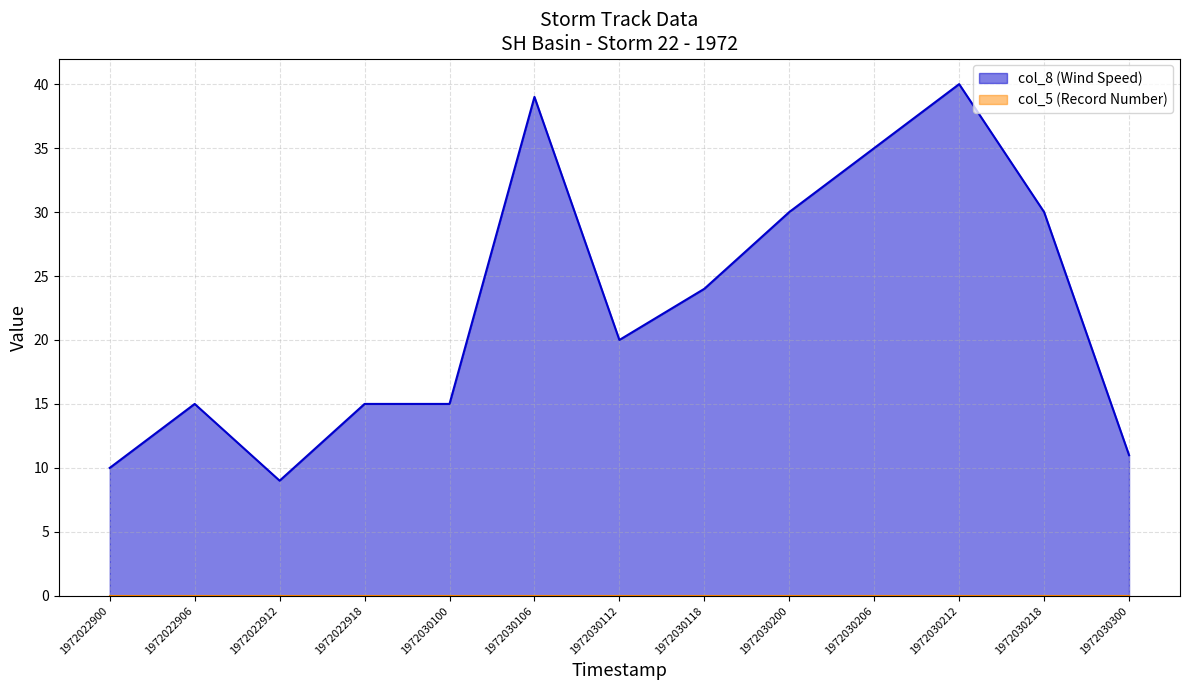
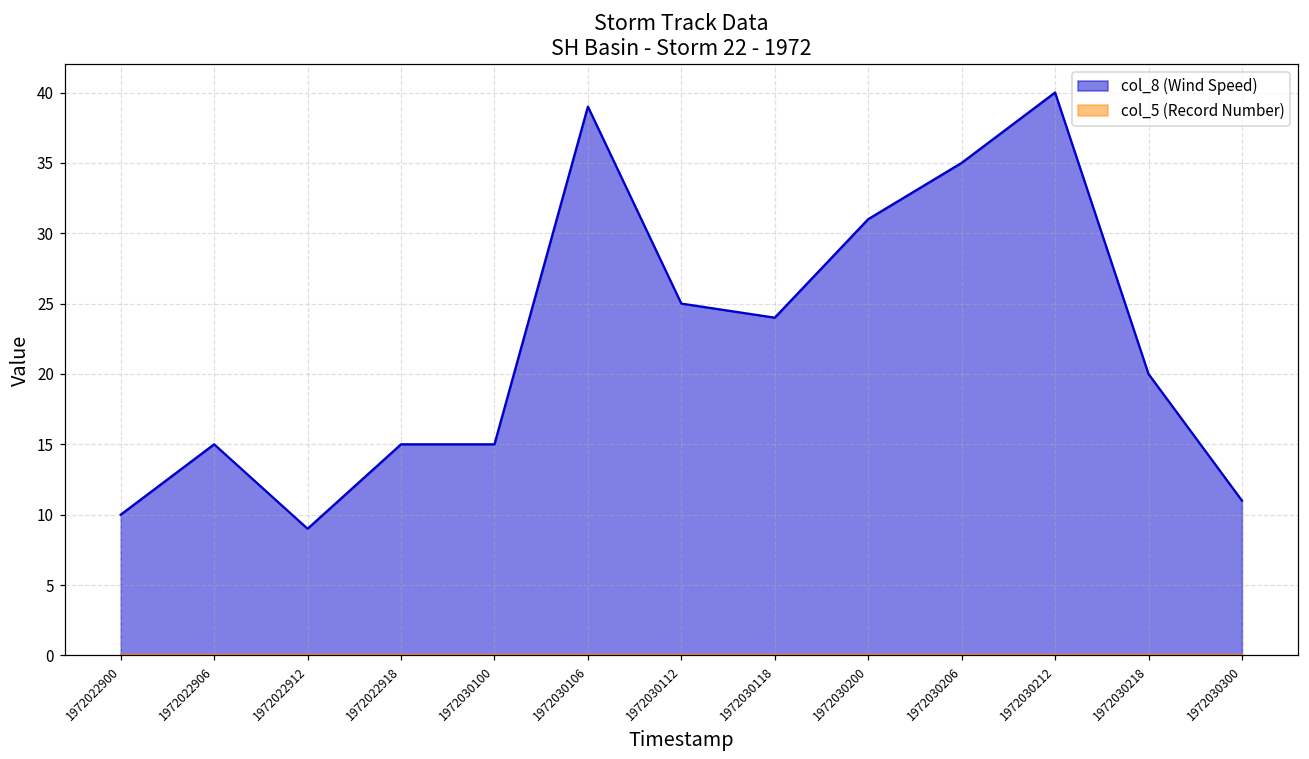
col_8 (Wind Speed), 1972030112: 20 -> 25
col_8 (Wind Speed), 1972030200: 30 -> 31
col_8 (Wind Speed), 1972030218: 30 -> 20
